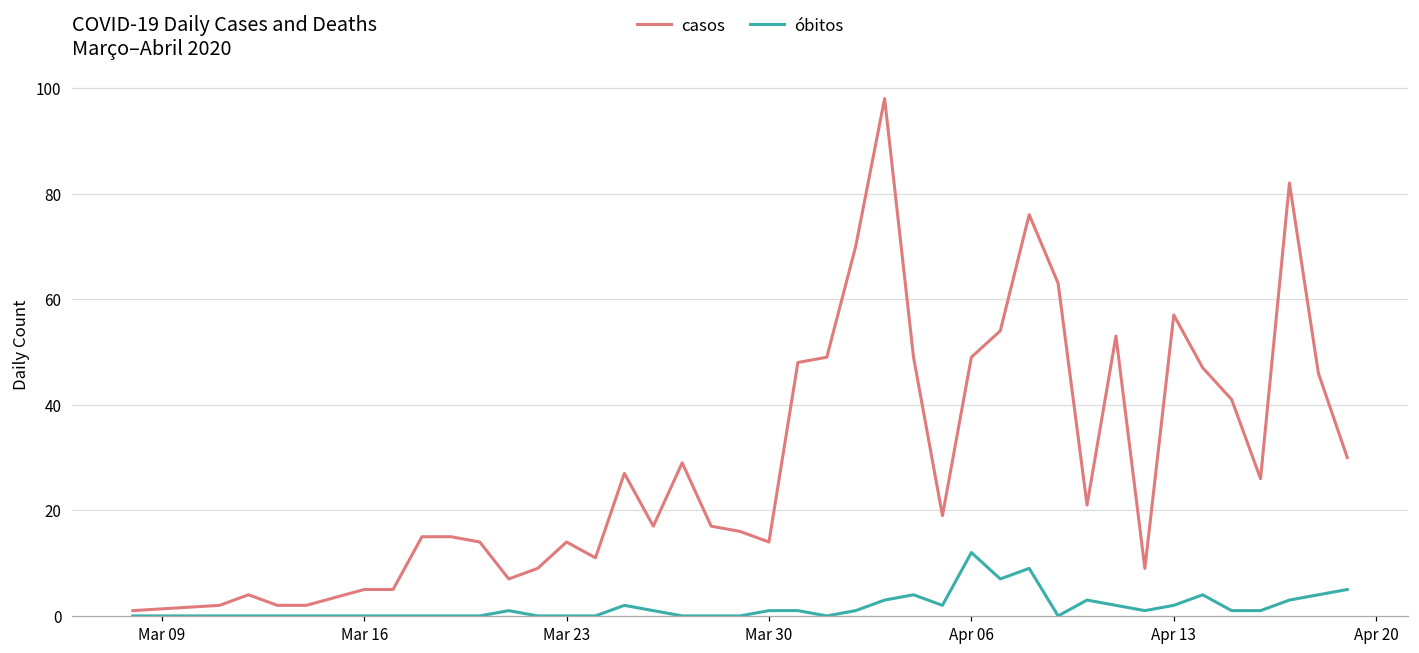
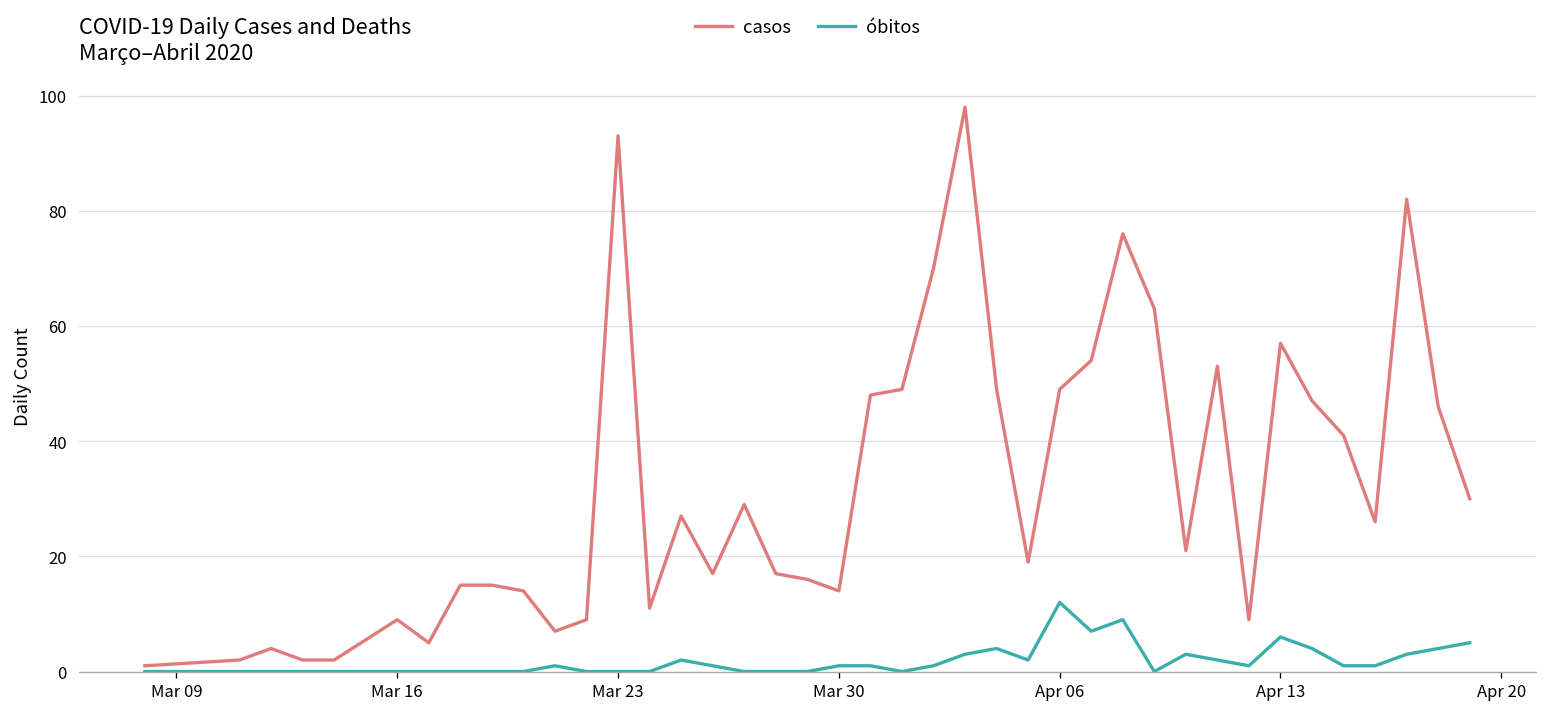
casos, Mar 16: 5 -> 9
casos, Mar 23: 14 -> 93
óbitos, Apr 13: 2 -> 6
